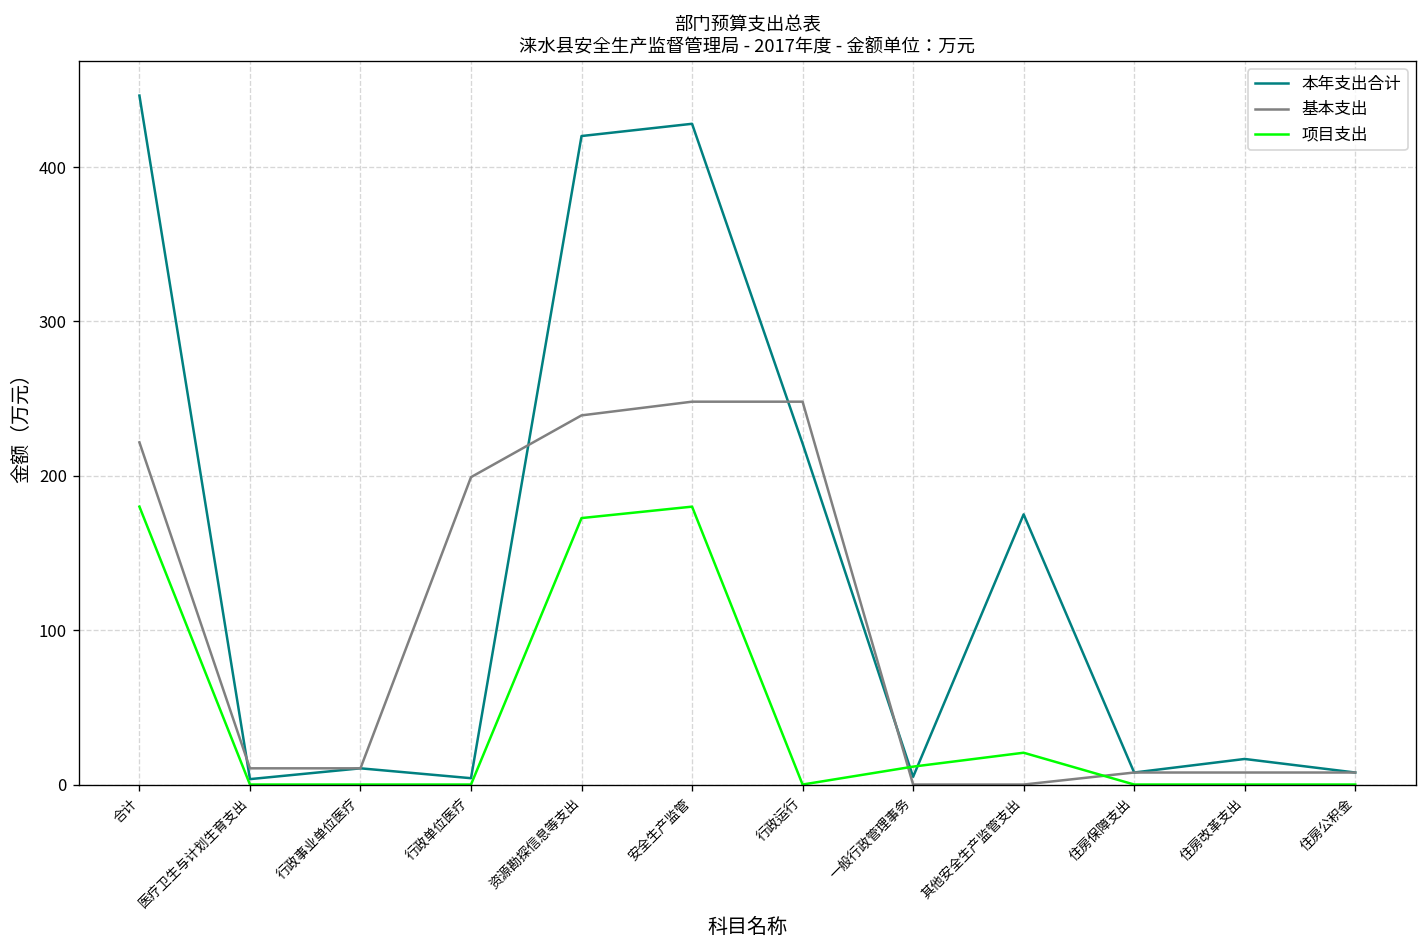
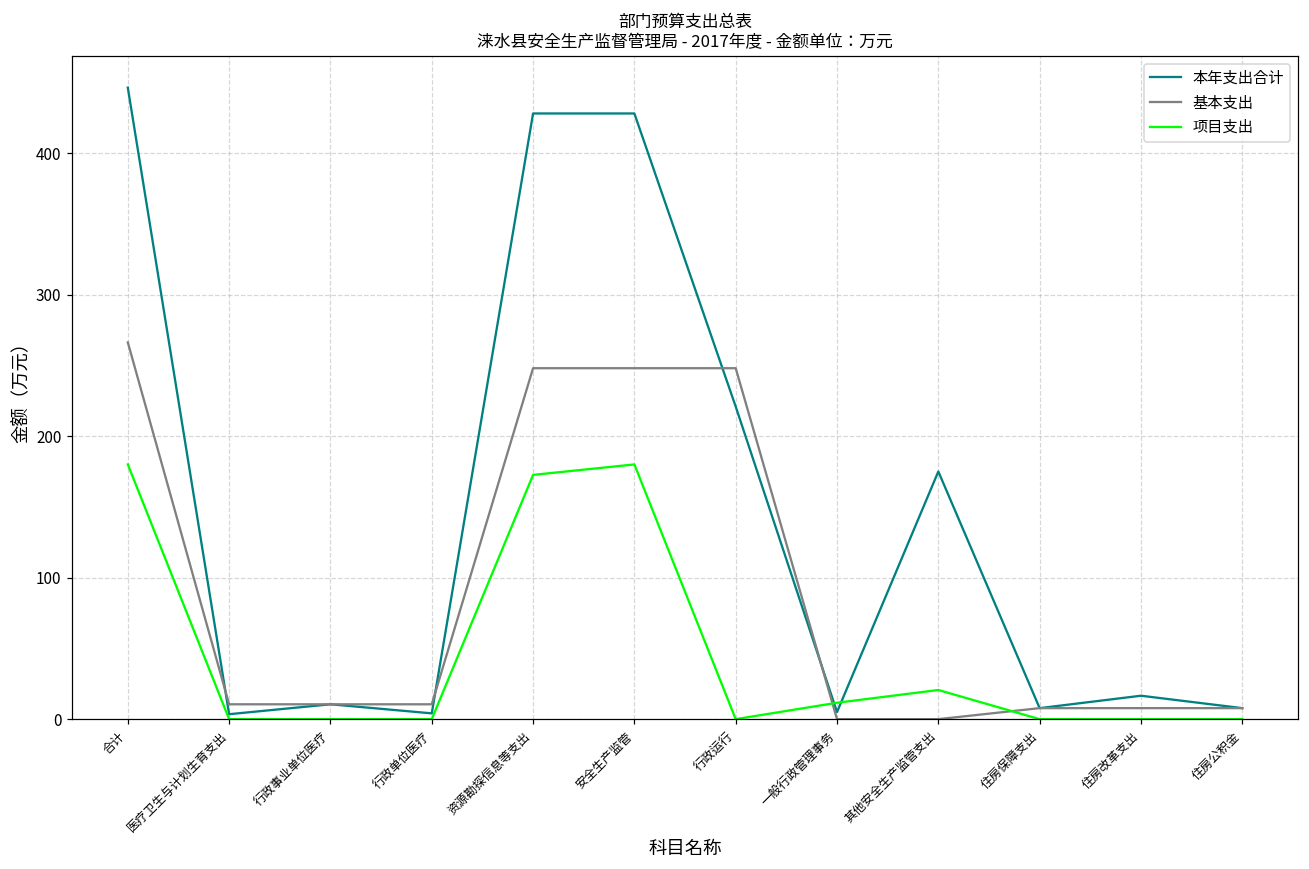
基本支出, 合计: 222 -> 266
基本支出, 行政单位医疗: 199 -> 11
本年支出合计, 资源勘探信息等支出: 420 -> 428
基本支出, 资源勘探信息等支出: 239 -> 248
